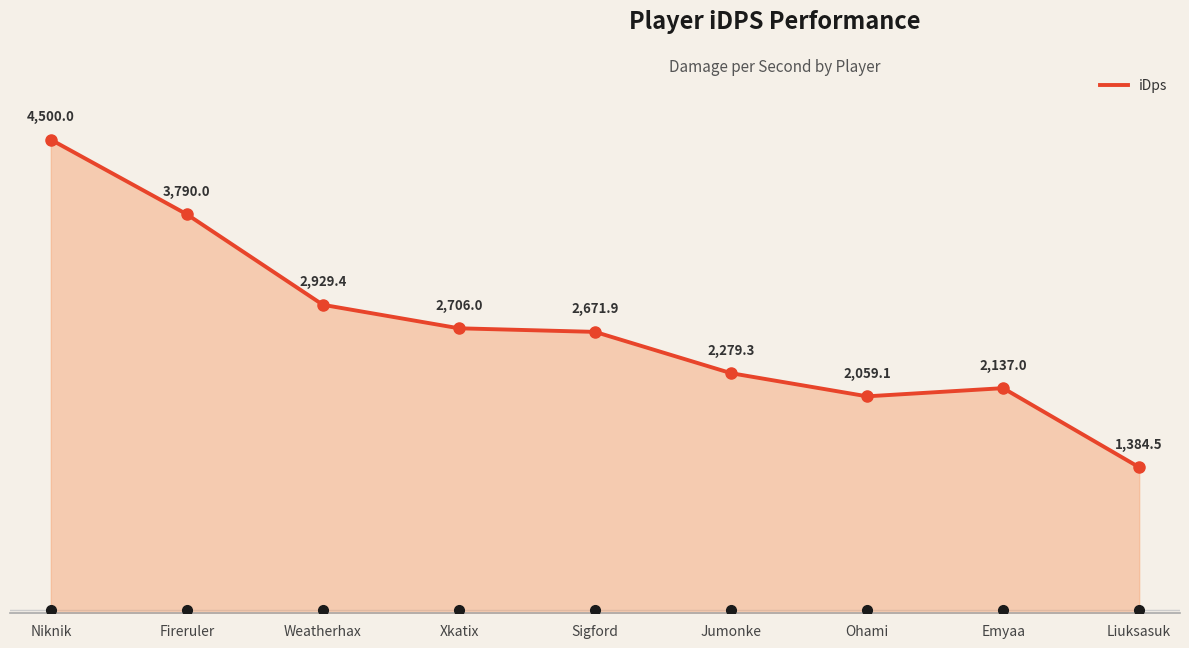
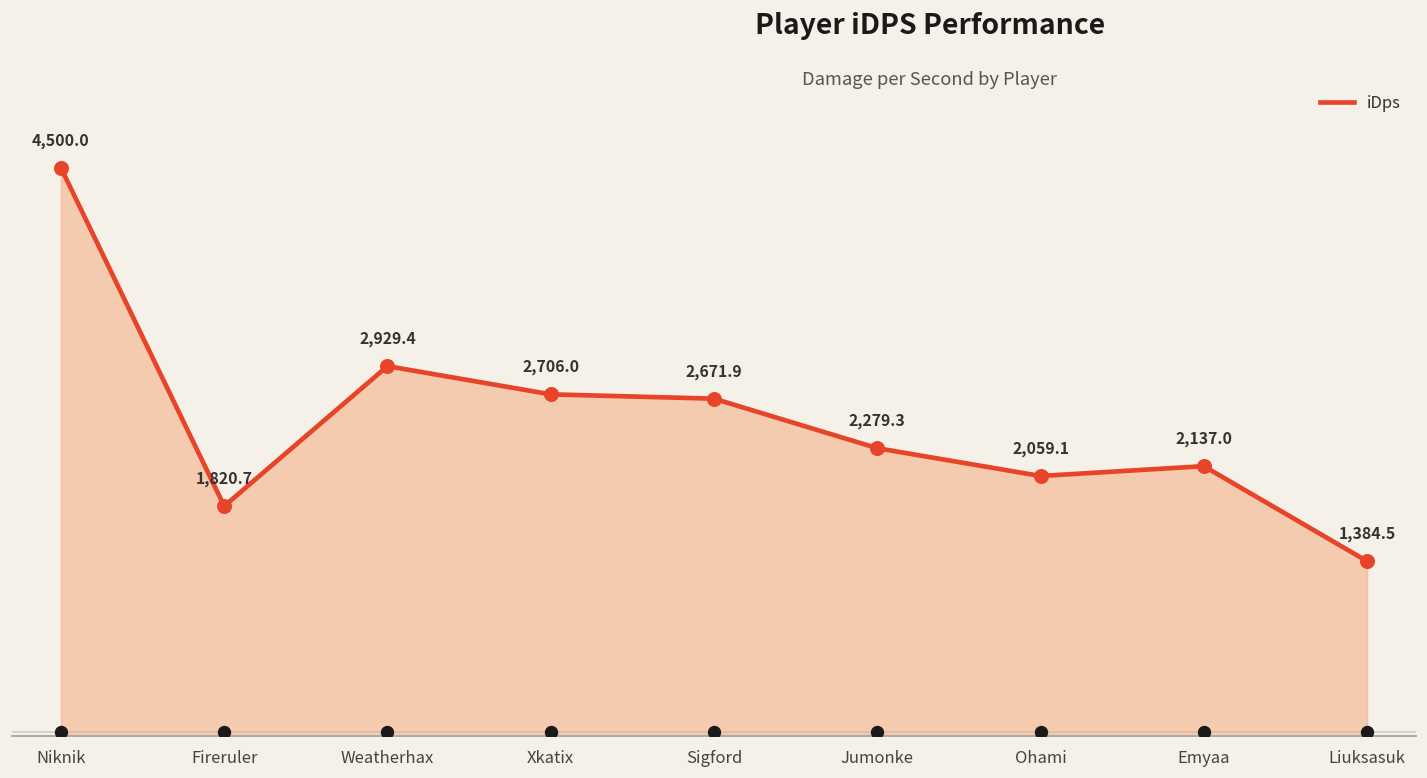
iDps, Fireruler: 3,790.0 -> 1,820.7
